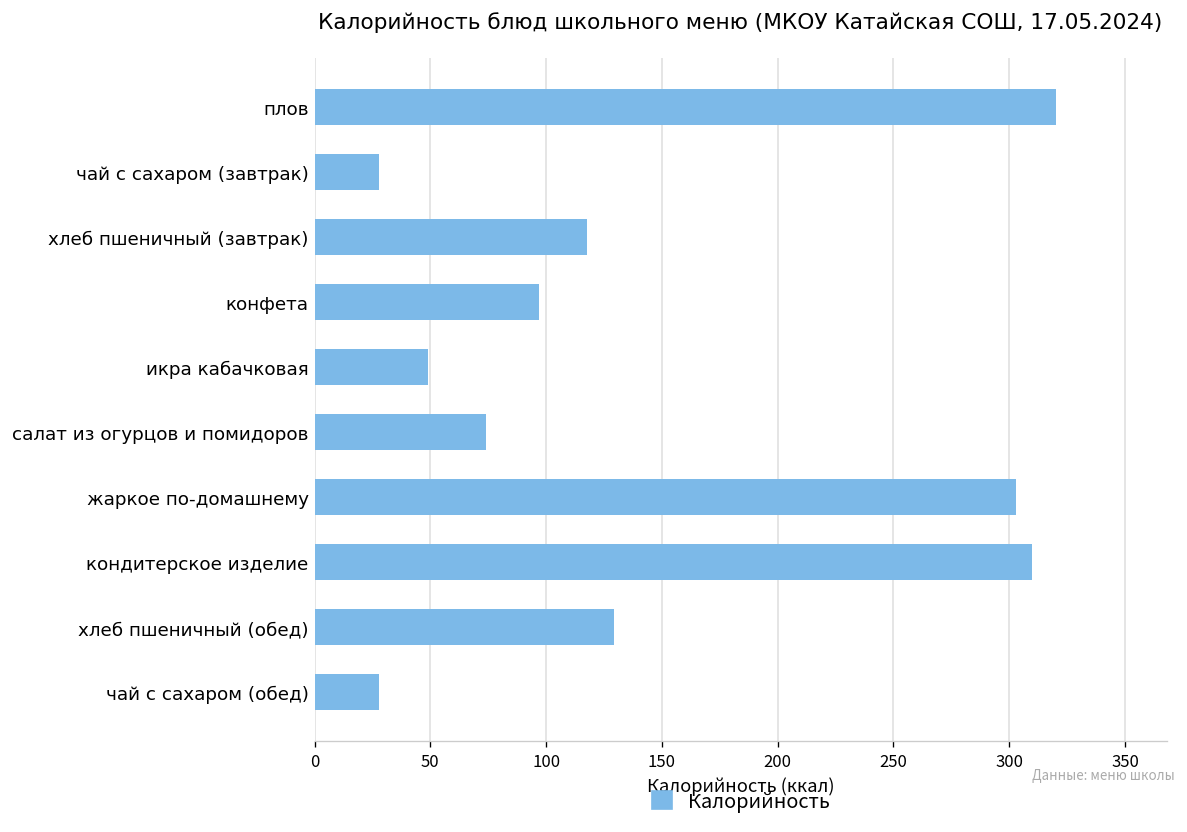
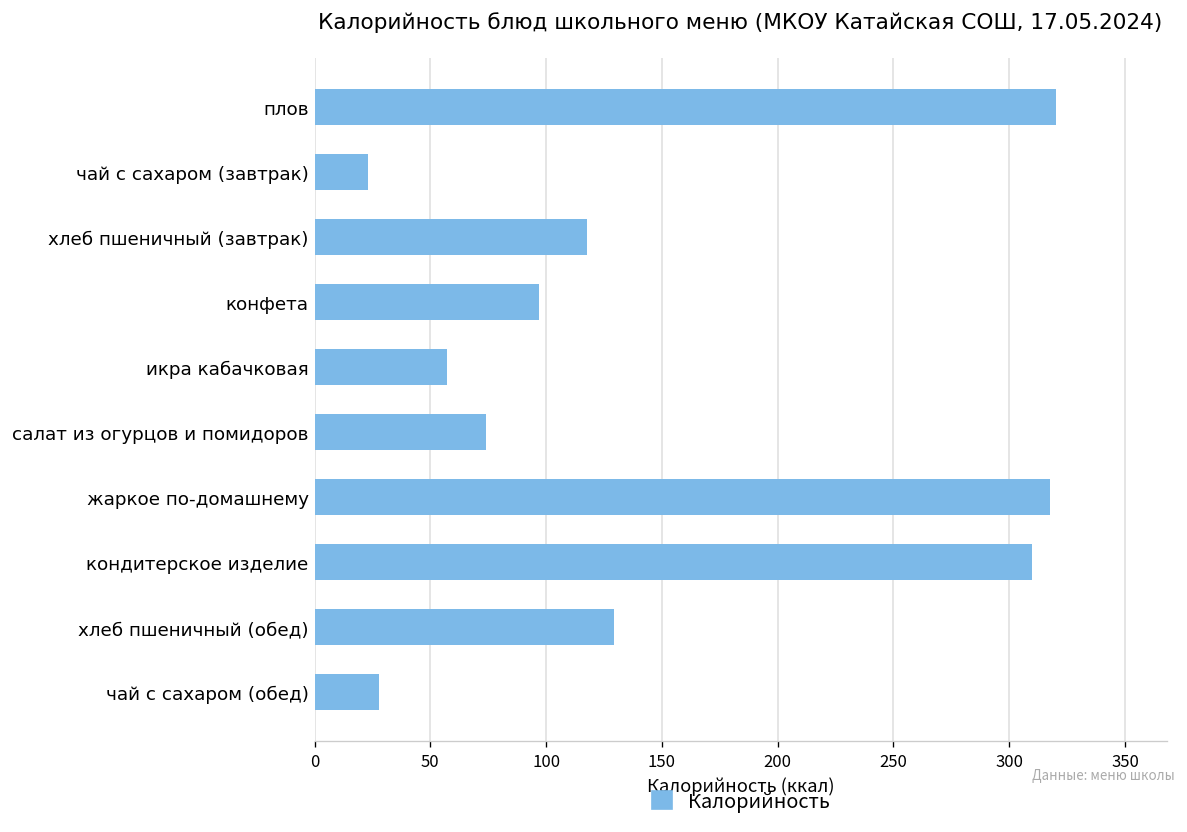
чай с сахаром (завтрак): 28 -> 23
икра кабачковая: 49 -> 57
жаркое по-домашнему: 303 -> 318
